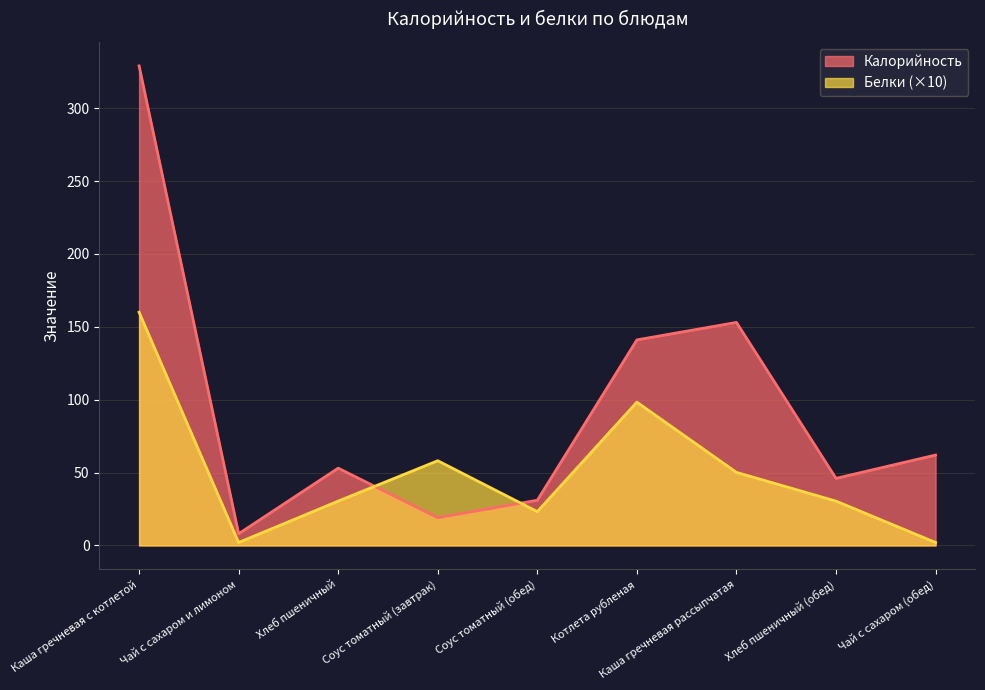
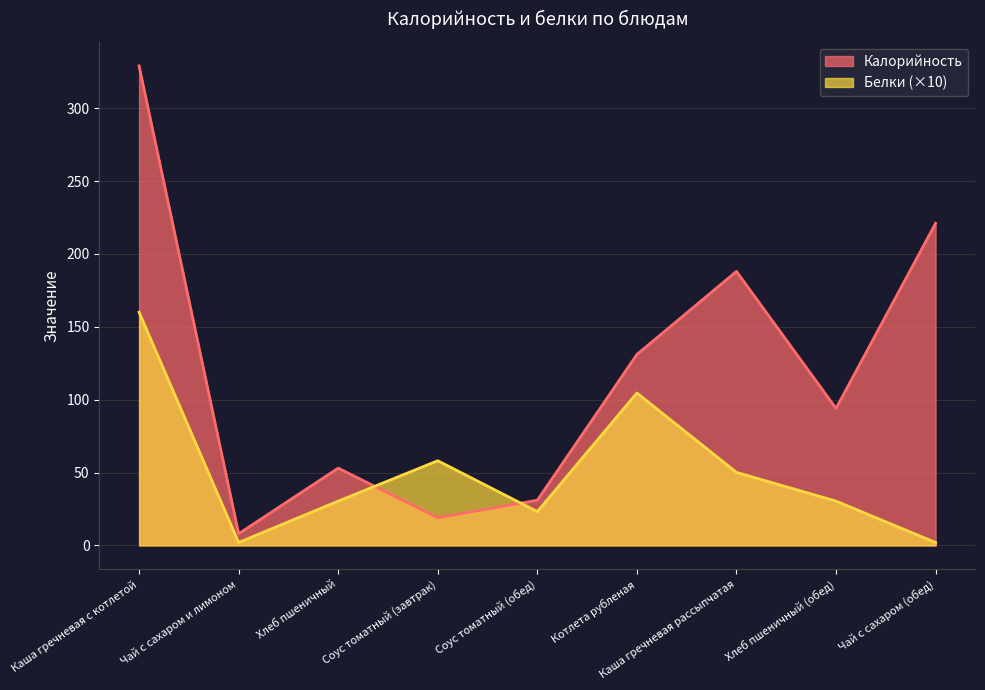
Калорийность, Котлета рубленая: 141 -> 131
Белки (×10), Котлета рубленая: 98 -> 105
Калорийность, Каша гречневая рассыпчатая: 153 -> 188
Калорийность, Хлеб пшеничный (обед): 46 -> 94
Калорийность, Чай с сахаром (обед): 62 -> 221
